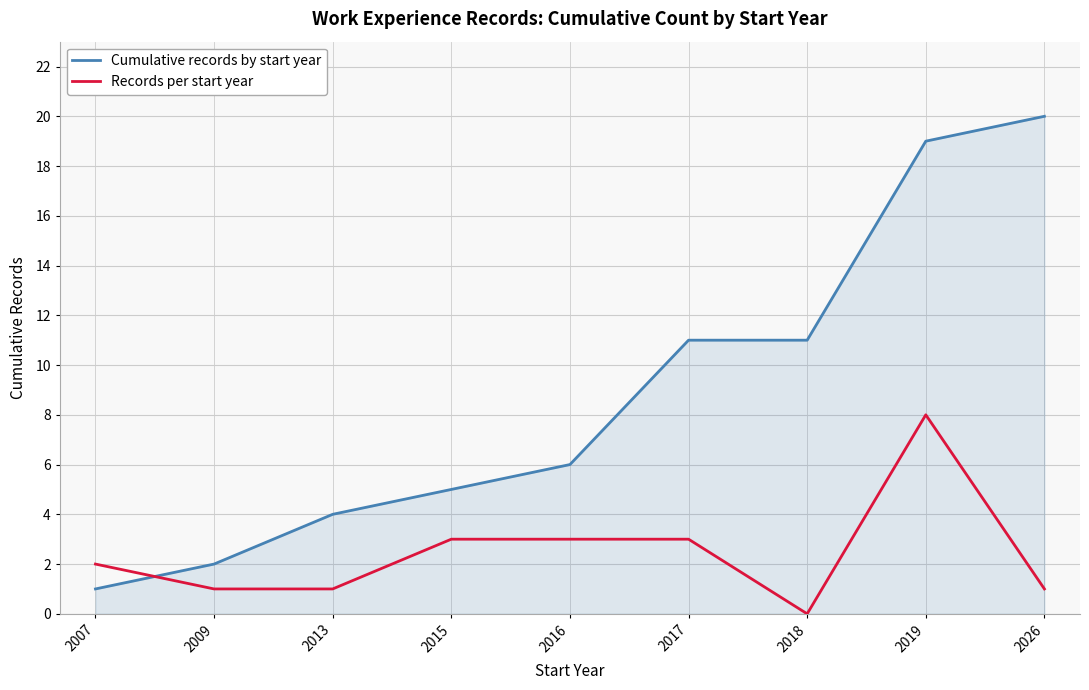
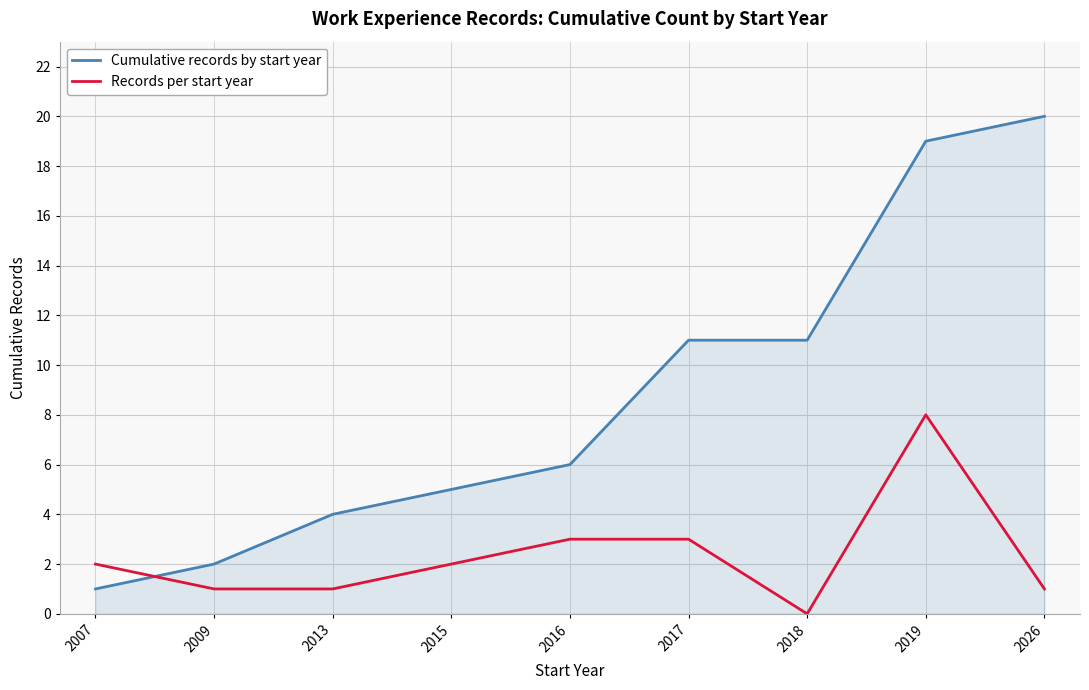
Records per start year, 2015: 3 -> 2
